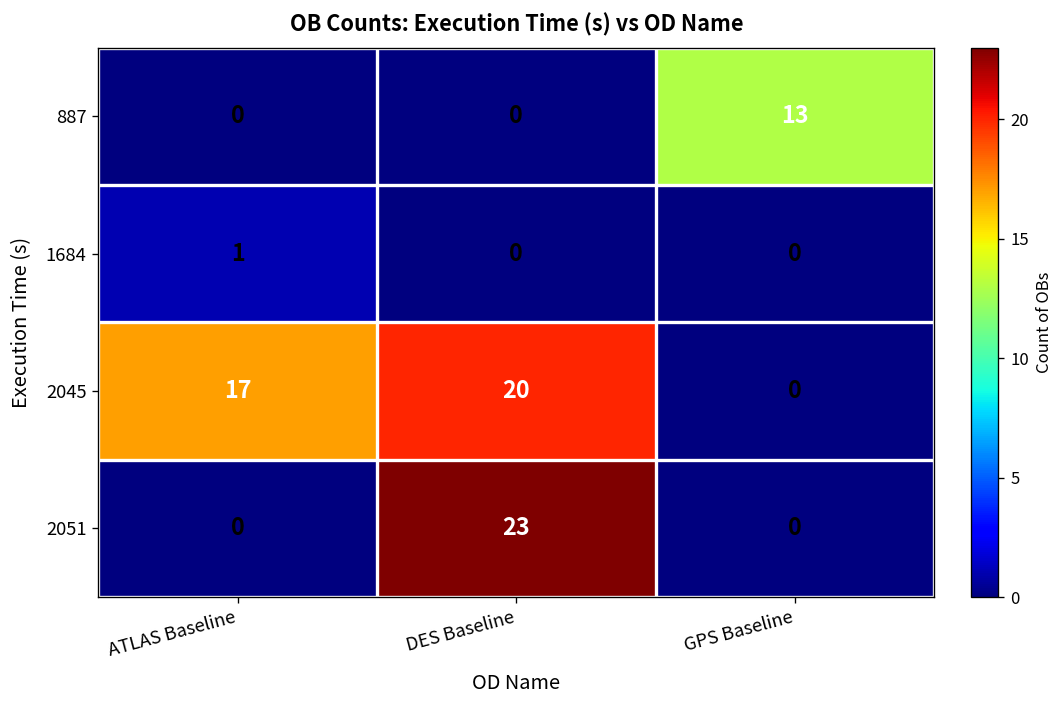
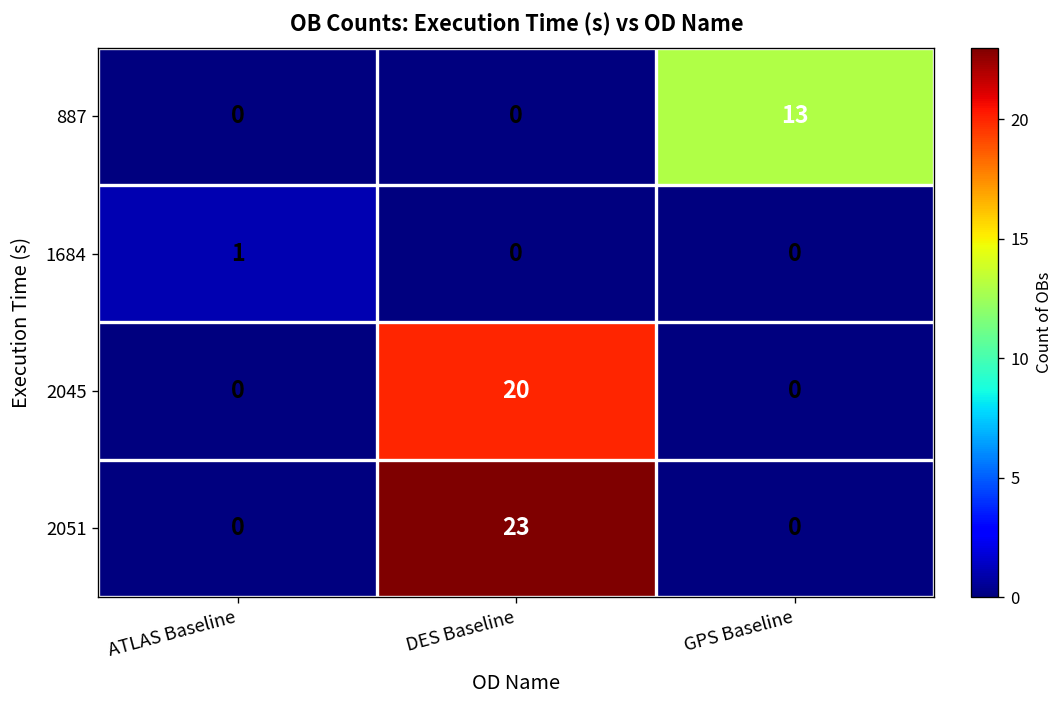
2045, ATLAS Baseline: 17 -> 0
